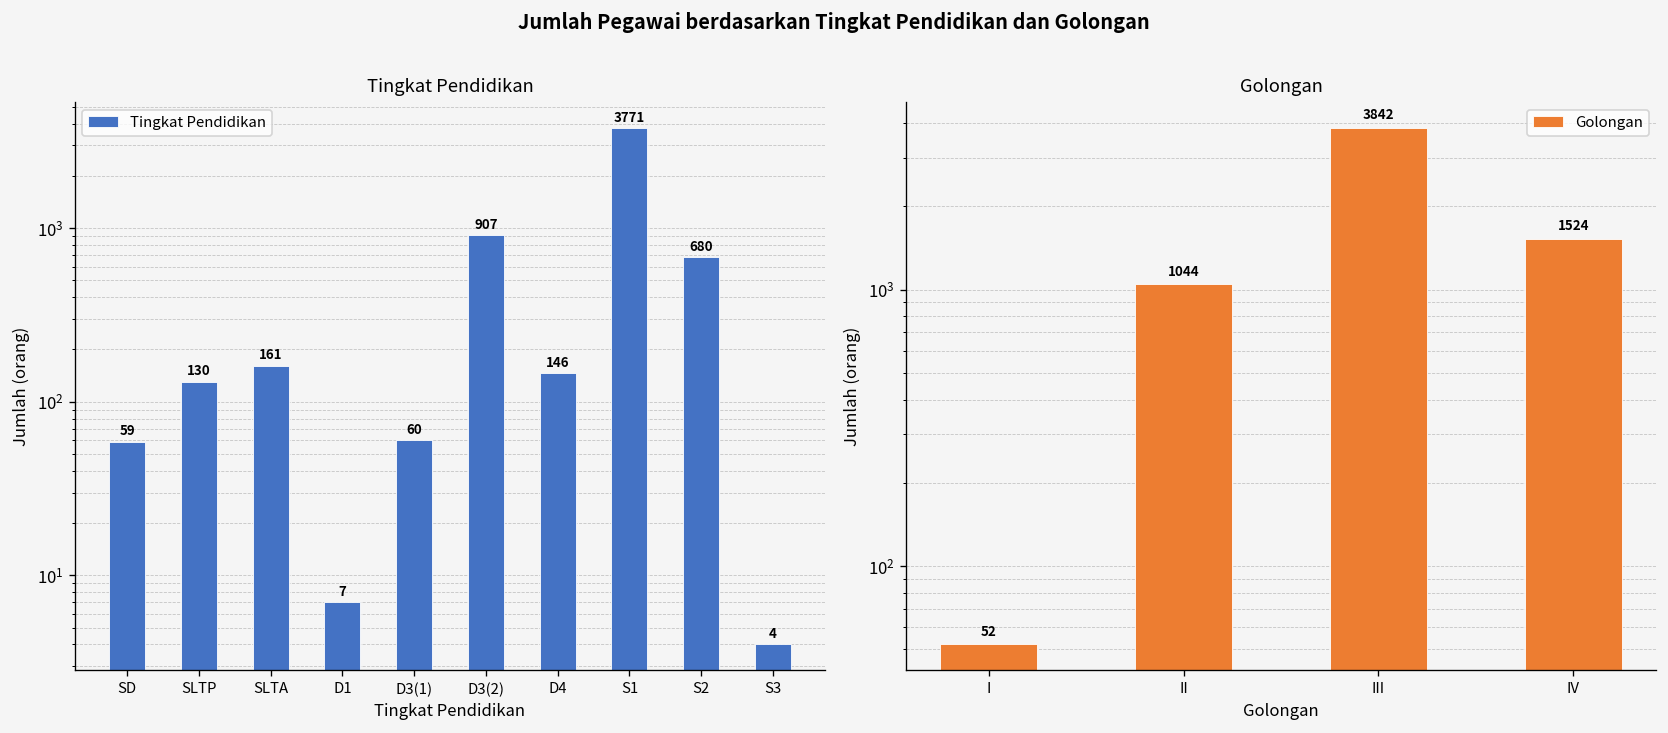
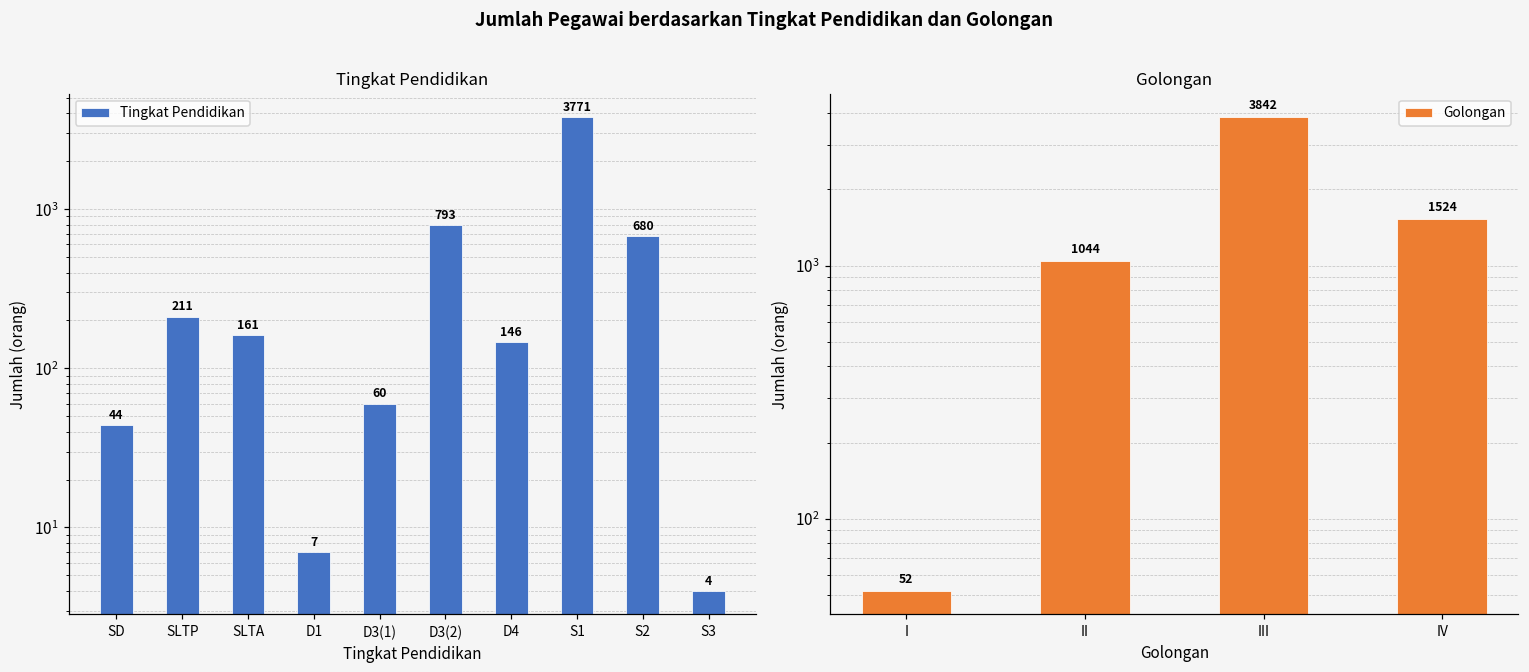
Tingkat Pendidikan, SD: 59 -> 44
Tingkat Pendidikan, SLTP: 130 -> 211
Tingkat Pendidikan, D3(2): 907 -> 793
